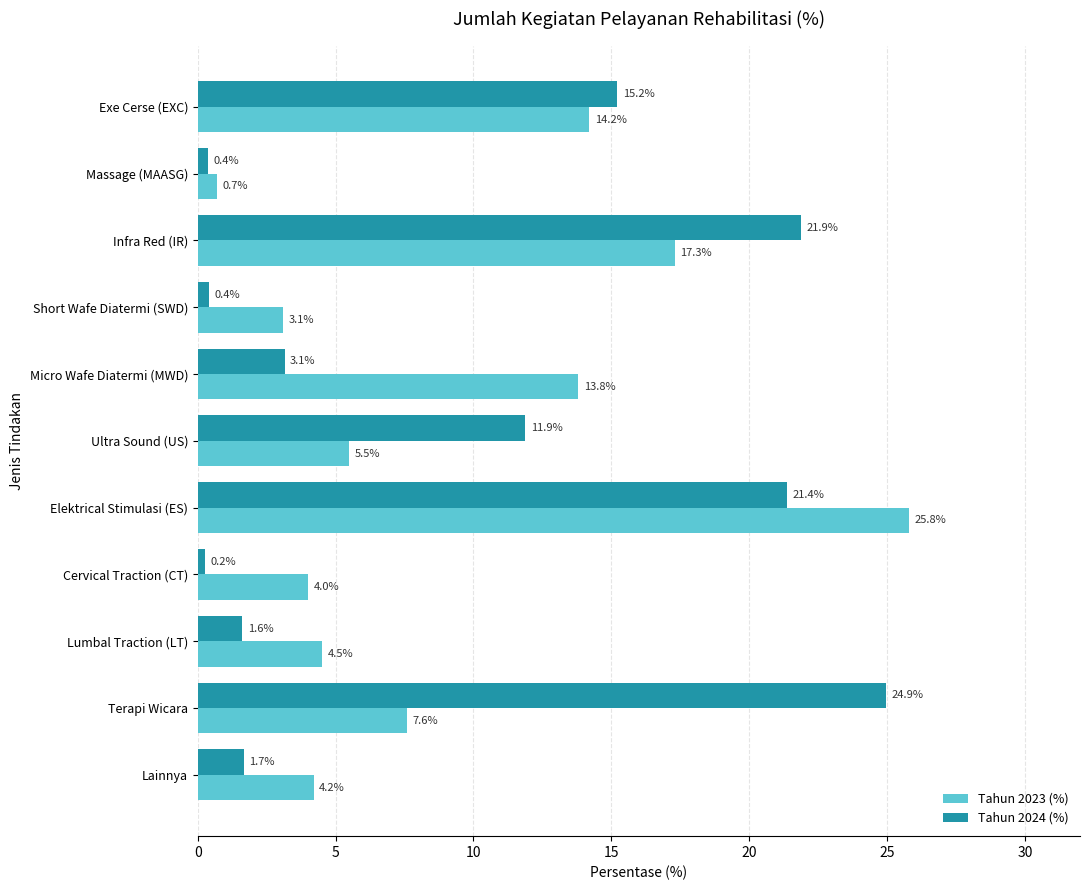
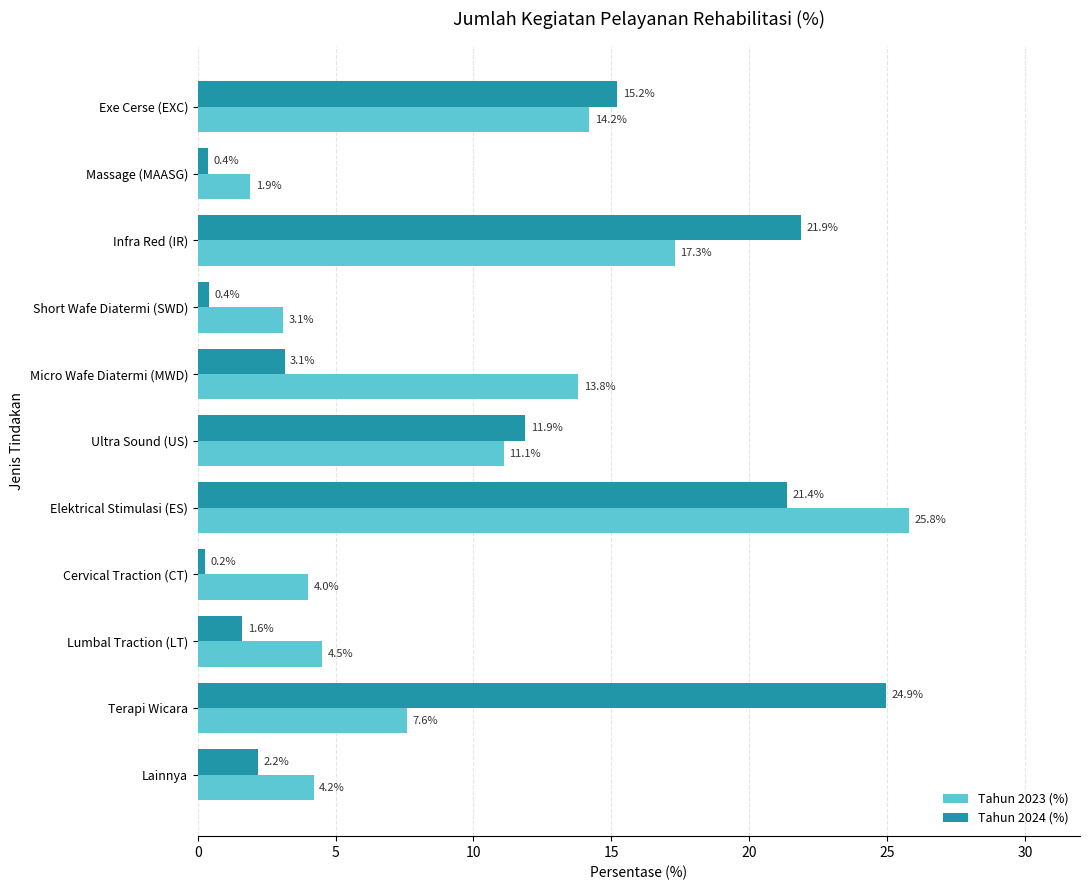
Tahun 2023 (%), Massage (MAASG): 0.7% -> 1.9%
Tahun 2023 (%), Ultra Sound (US): 5.5% -> 11.1%
Tahun 2024 (%), Lainnya: 1.7% -> 2.2%
